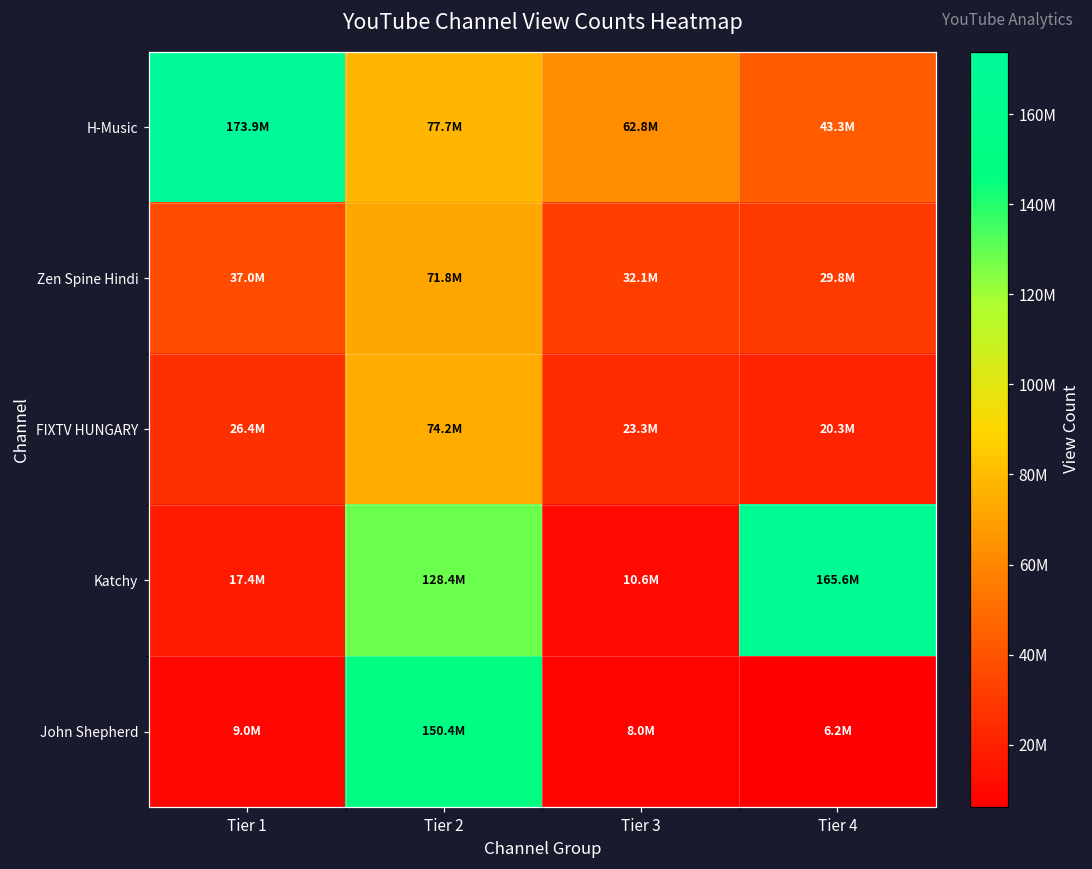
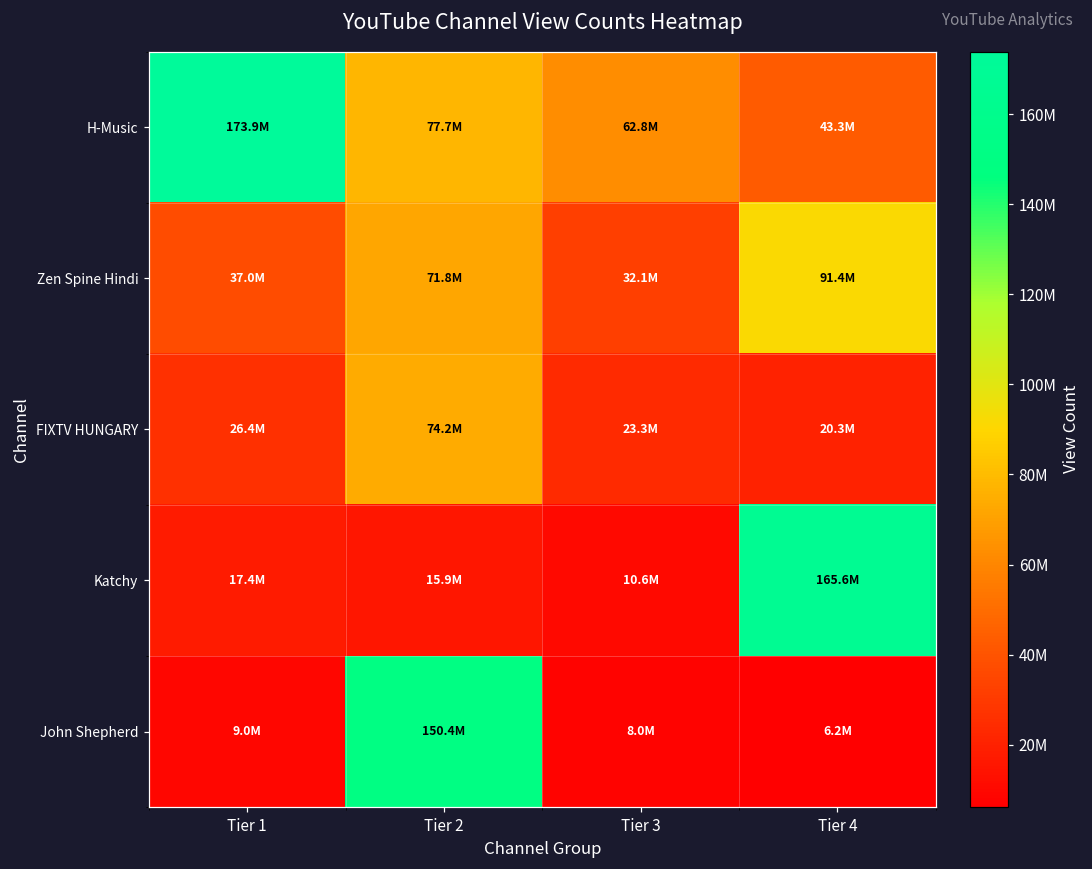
Zen Spine Hindi, Tier 4: 29.8M -> 91.4M
Katchy, Tier 2: 128.4M -> 15.9M
